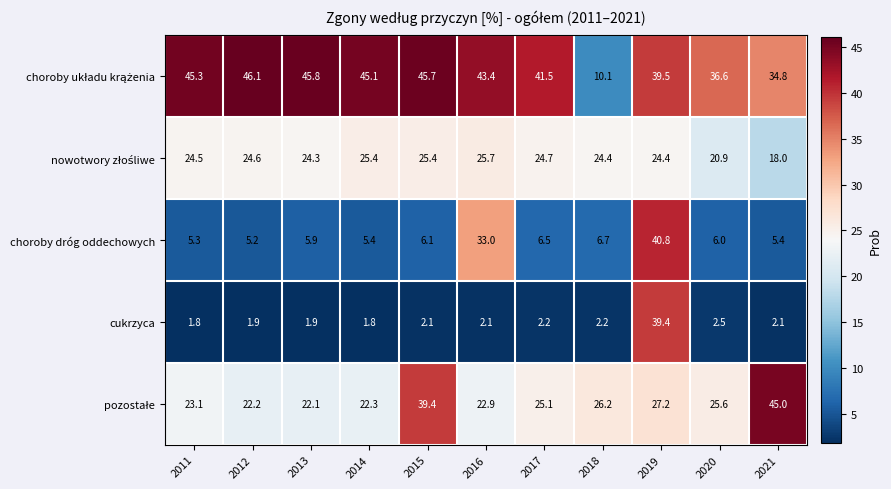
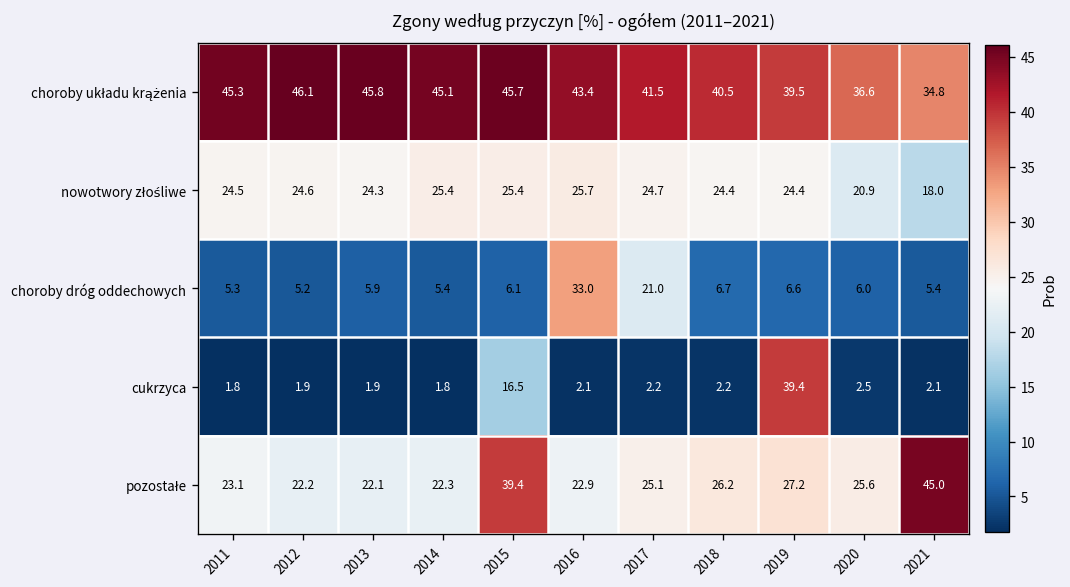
choroby układu krążenia, 2018: 10.1 -> 40.5
choroby dróg oddechowych, 2017: 6.5 -> 21.0
choroby dróg oddechowych, 2019: 40.8 -> 6.6
cukrzyca, 2015: 2.1 -> 16.5
